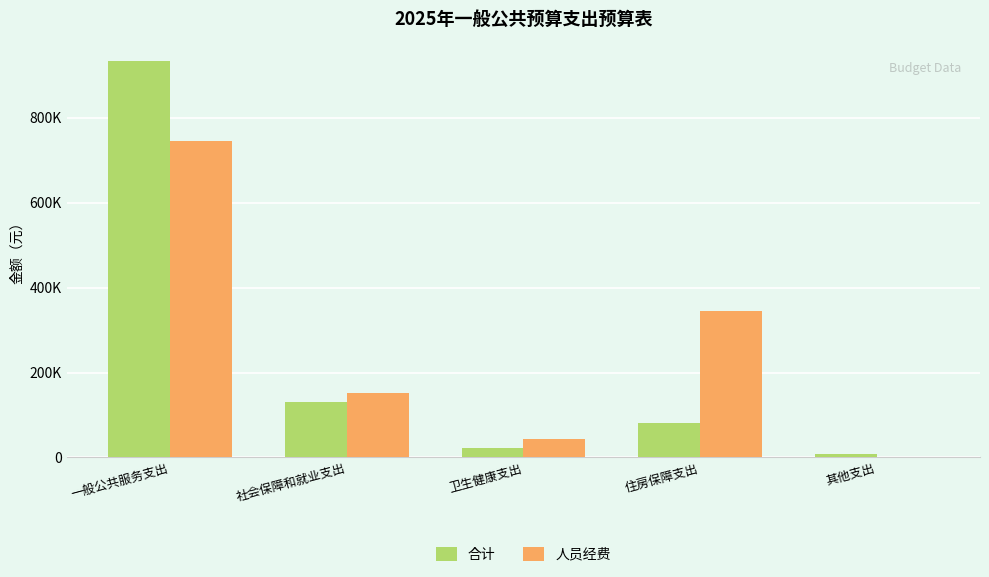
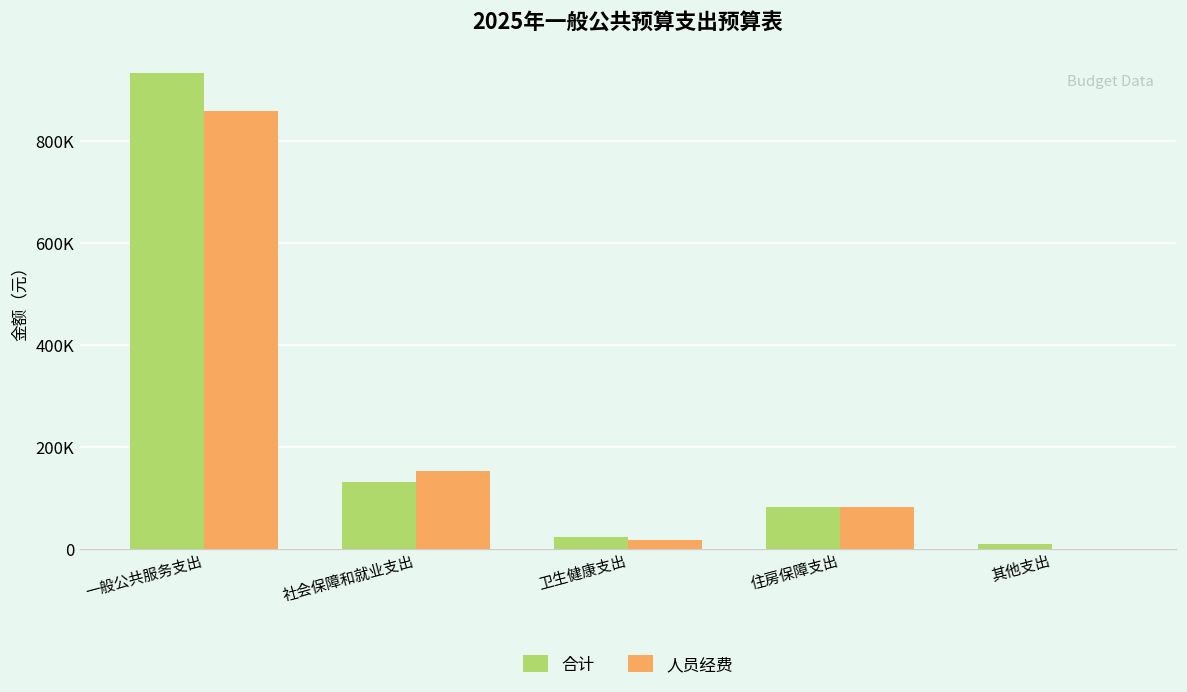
人员经费, 一般公共服务支出: 740000 -> 860000
人员经费, 卫生健康支出: 40000 -> 20000
人员经费, 住房保障支出: 350000 -> 80000
